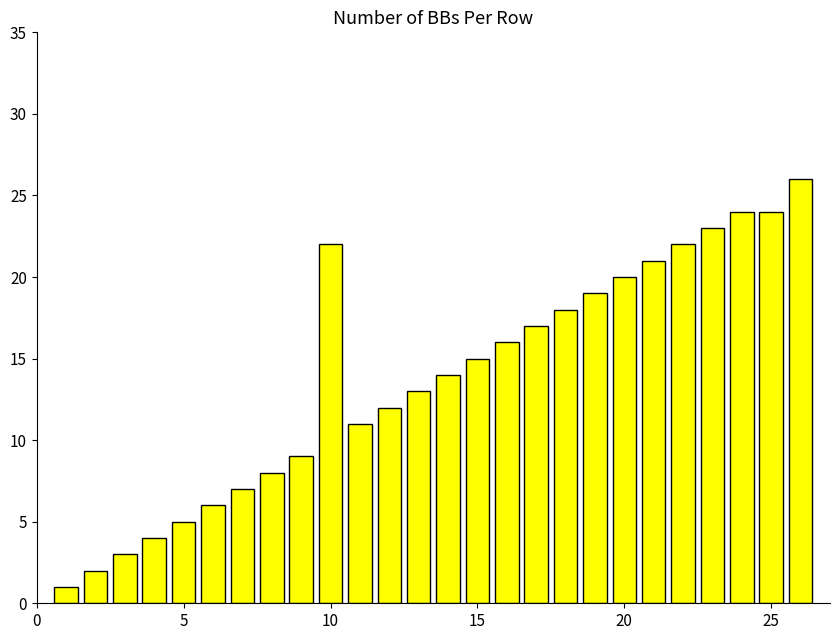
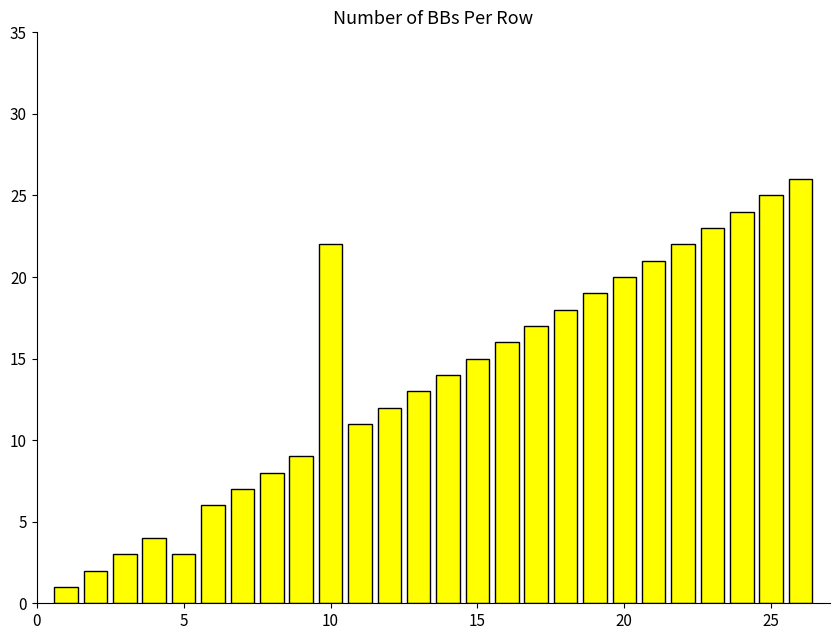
5: 5 -> 3
25: 24 -> 25
